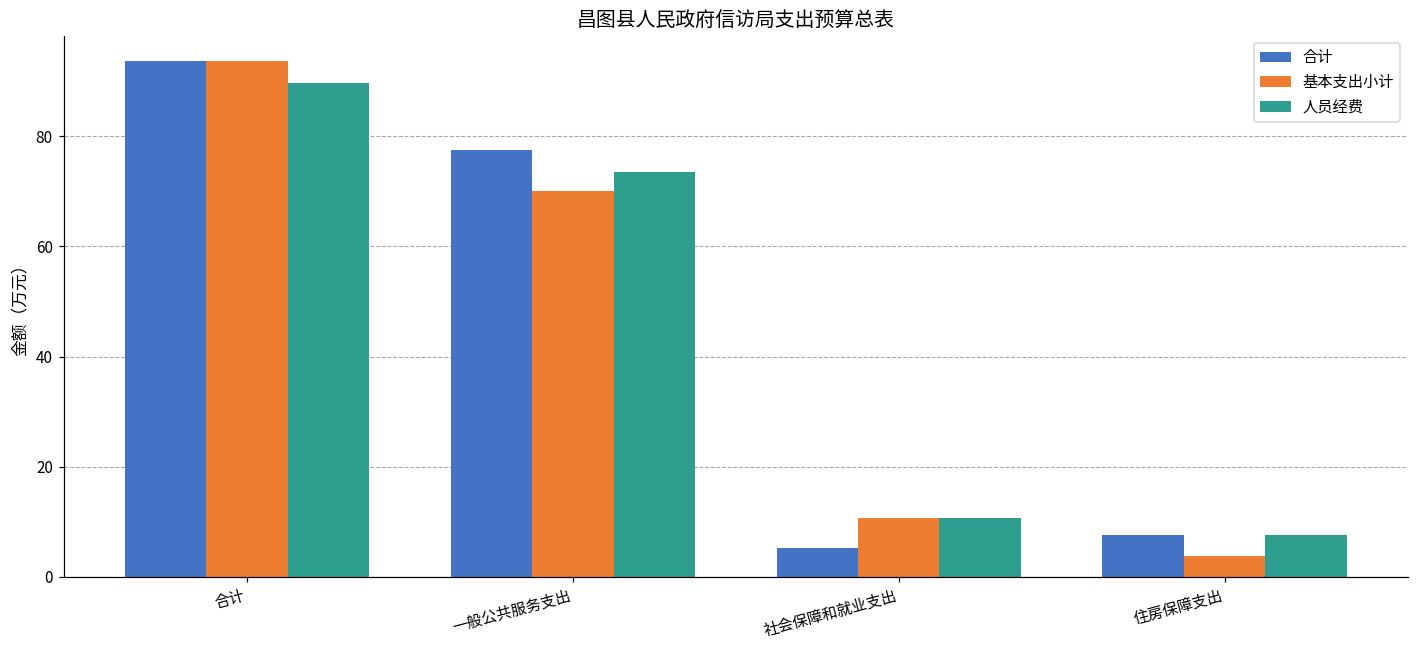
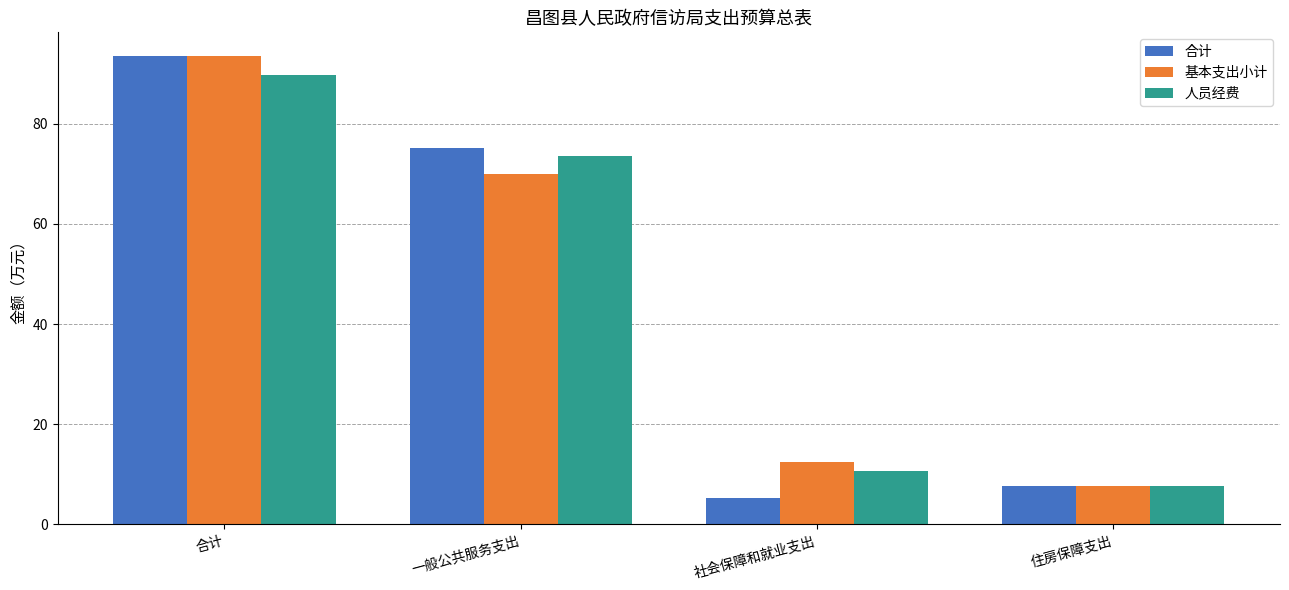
合计, 一般公共服务支出: 77 -> 75
基本支出小计, 社会保障和就业支出: 11 -> 12
基本支出小计, 住房保障支出: 4 -> 8
